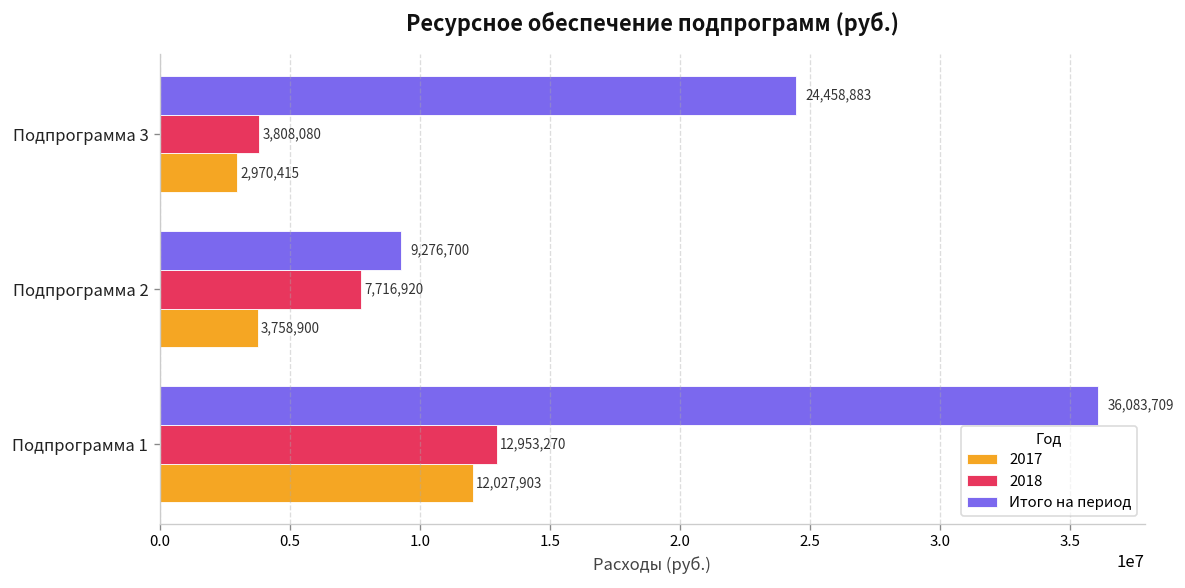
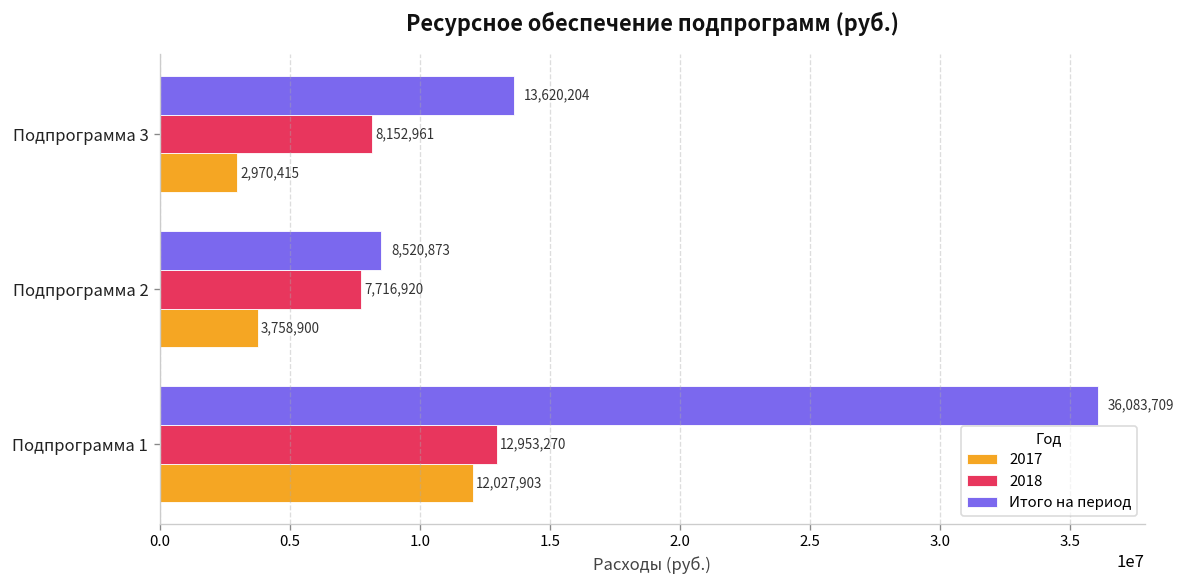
Итого на период, Подпрограмма 3: 24,458,883 -> 13,620,204
2018, Подпрограмма 3: 3,808,080 -> 8,152,961
Итого на период, Подпрограмма 2: 9,276,700 -> 8,520,873
